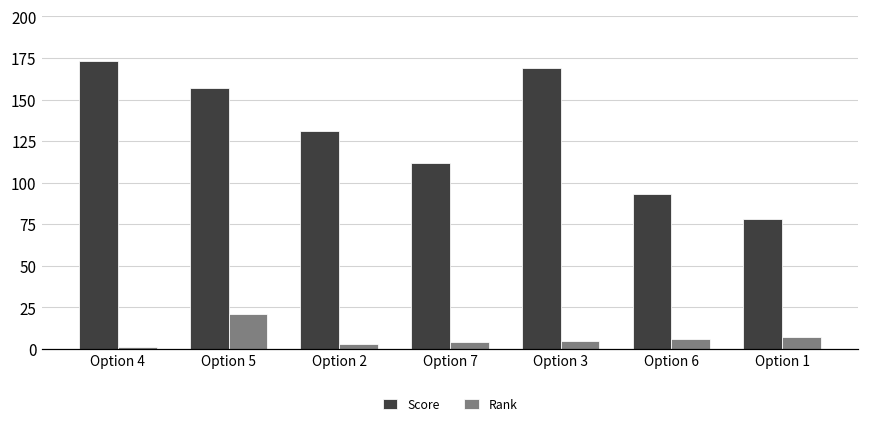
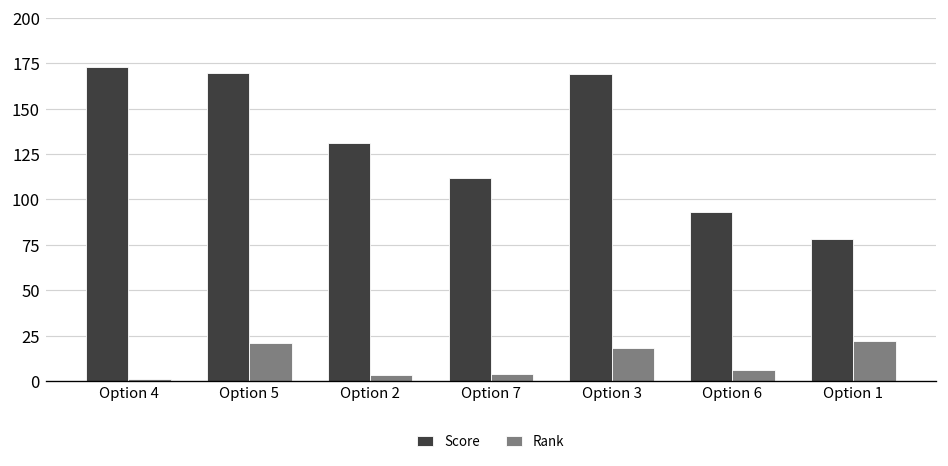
Score, Option 5: 157 -> 170
Rank, Option 3: 5 -> 18
Rank, Option 1: 7 -> 22
